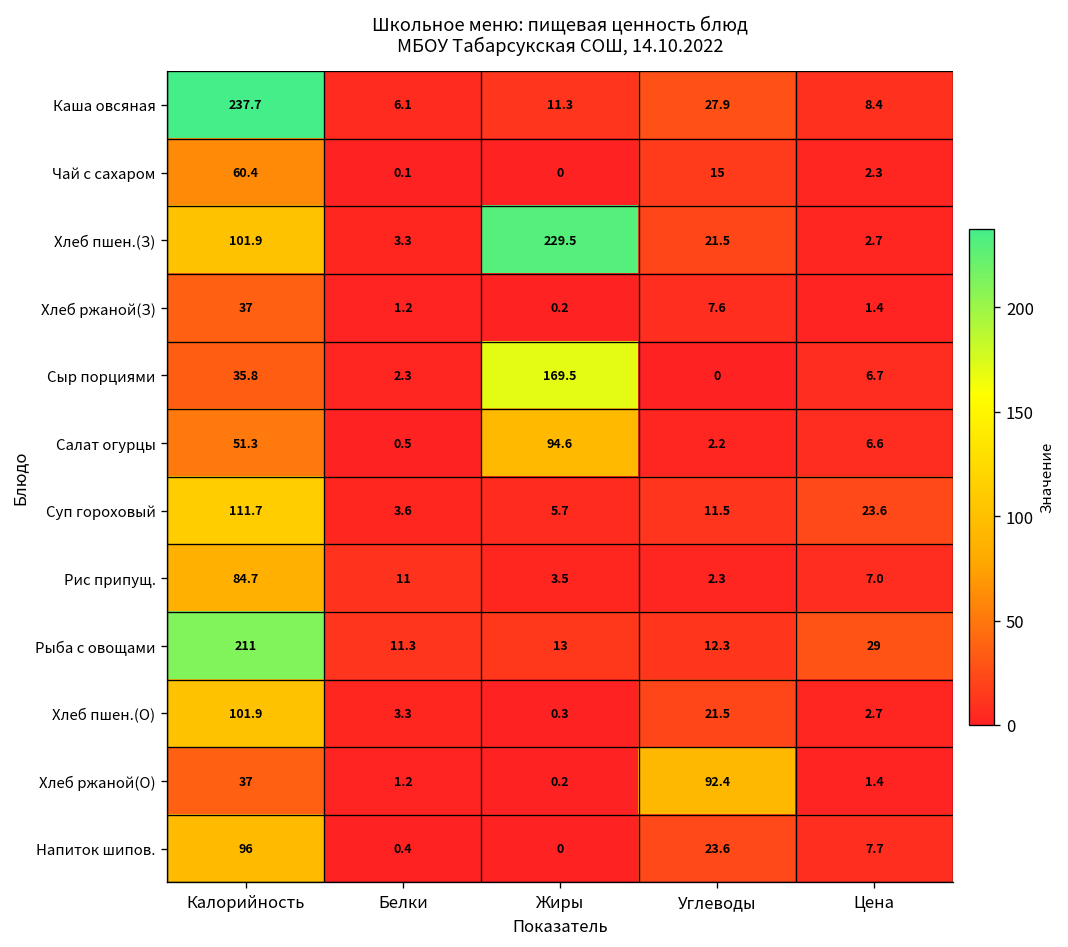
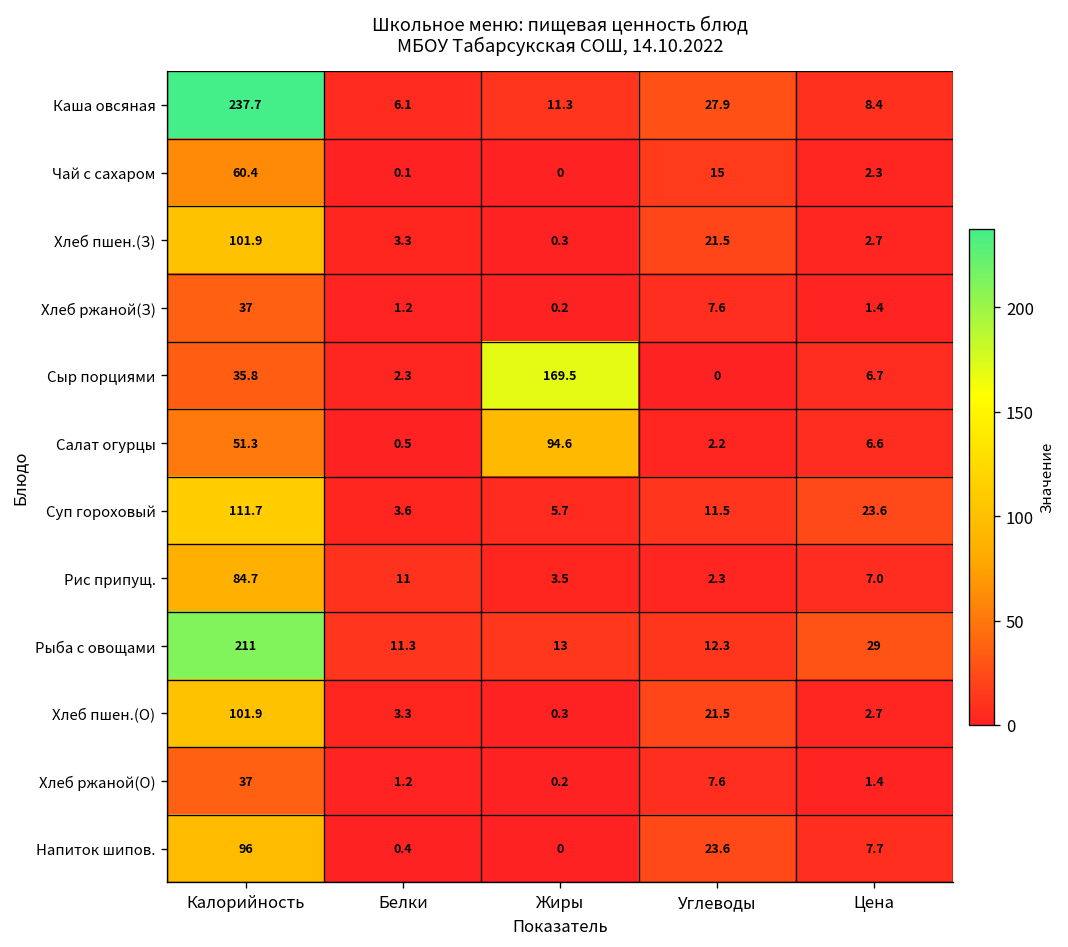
Хлеб пшен.(З), Жиры: 229.5 -> 0.3
Хлеб ржаной(О), Углеводы: 92.4 -> 7.6
